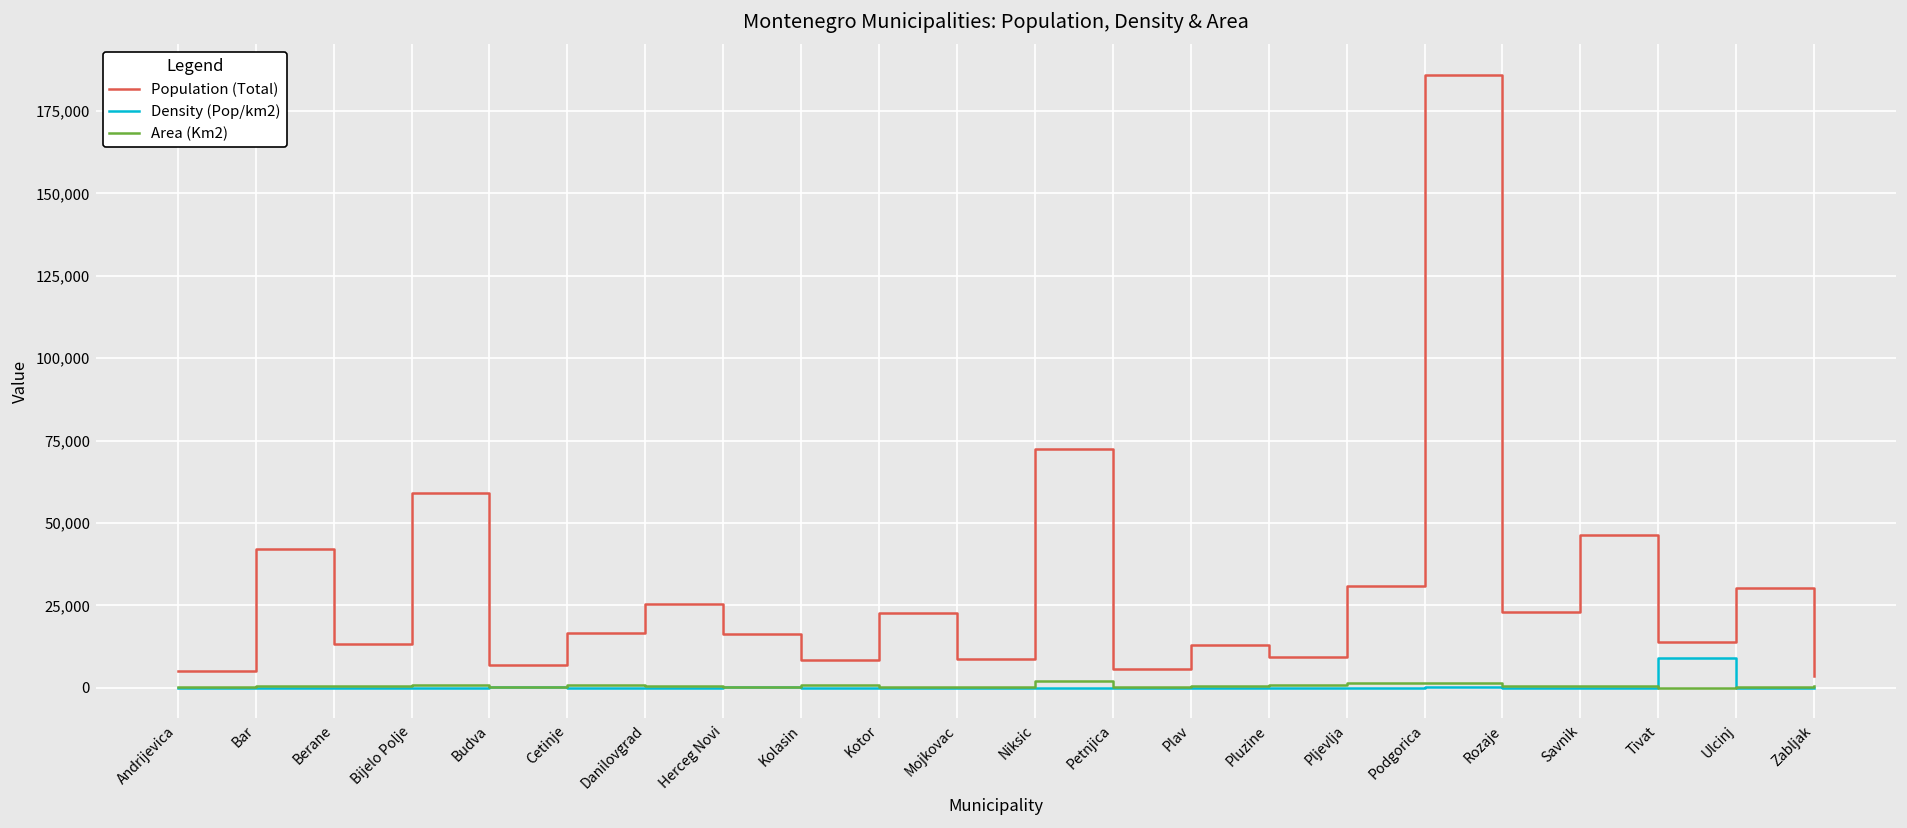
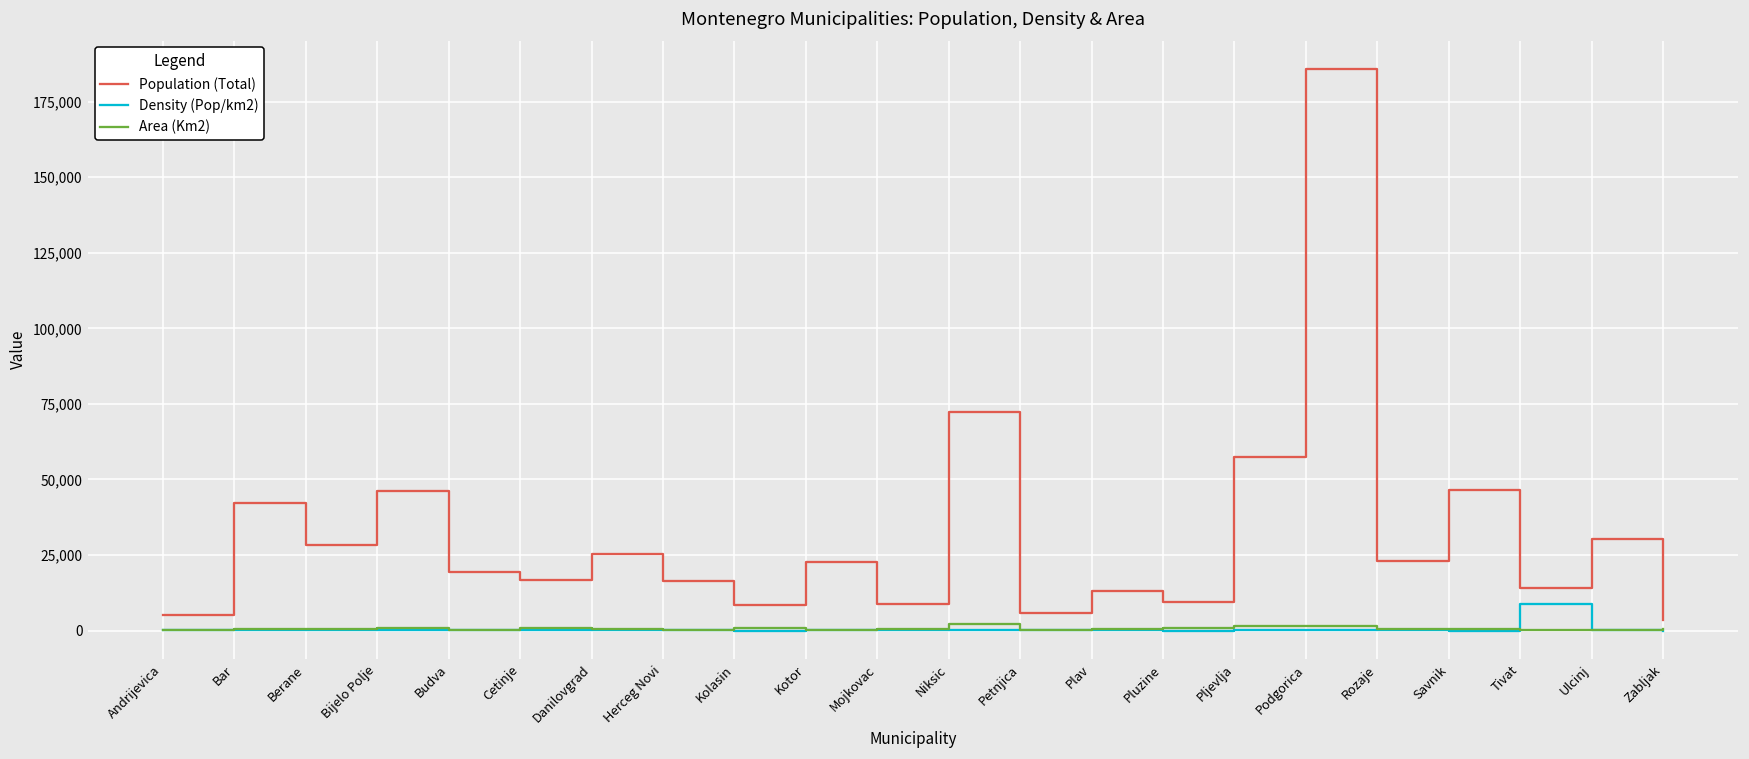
Population (Total), Berane: 13,000 -> 28,000
Population (Total), Bijelo Polje: 59,000 -> 46,000
Population (Total), Budva: 7,000 -> 19,000
Population (Total), Pljevlja: 31,000 -> 57,000
